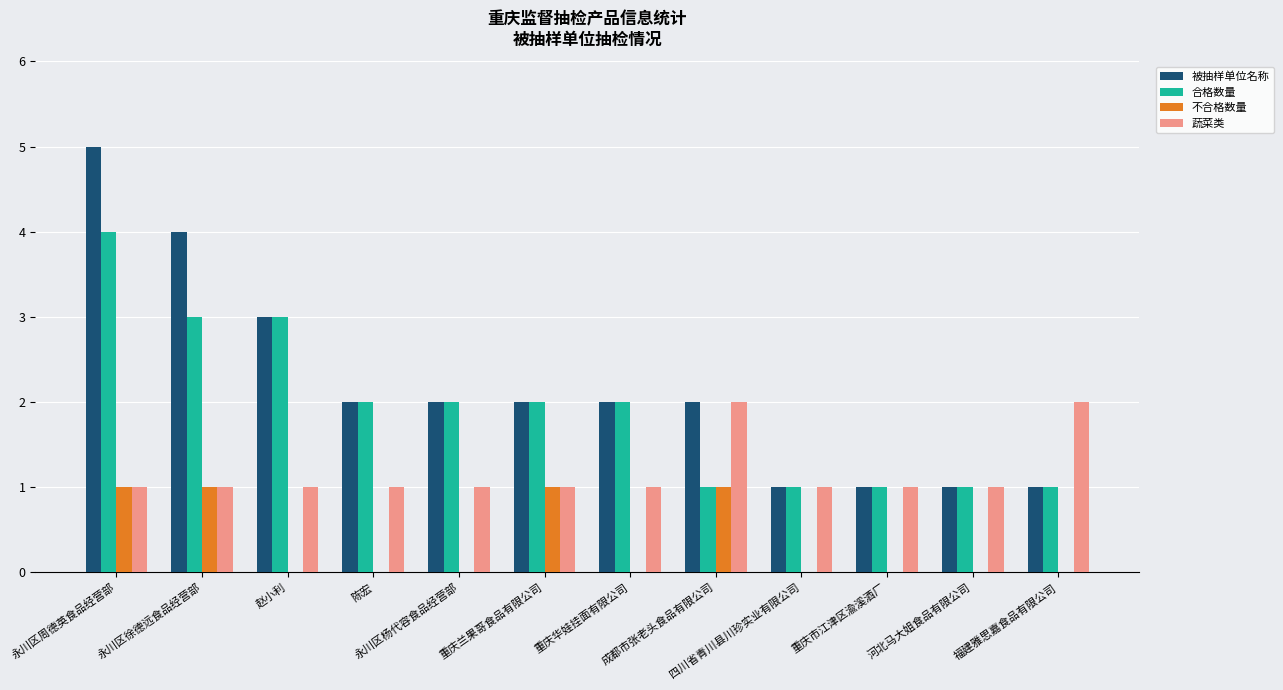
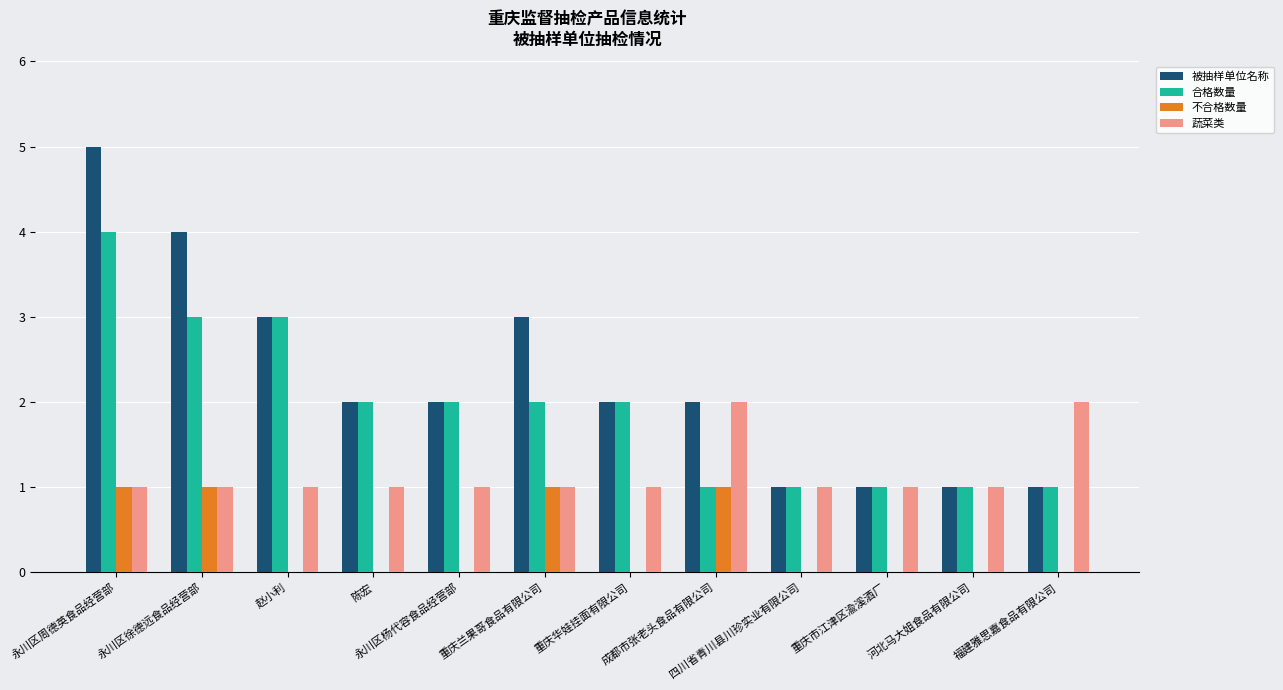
被抽样单位名称, 重庆兰果哥食品有限公司: 2 -> 3
